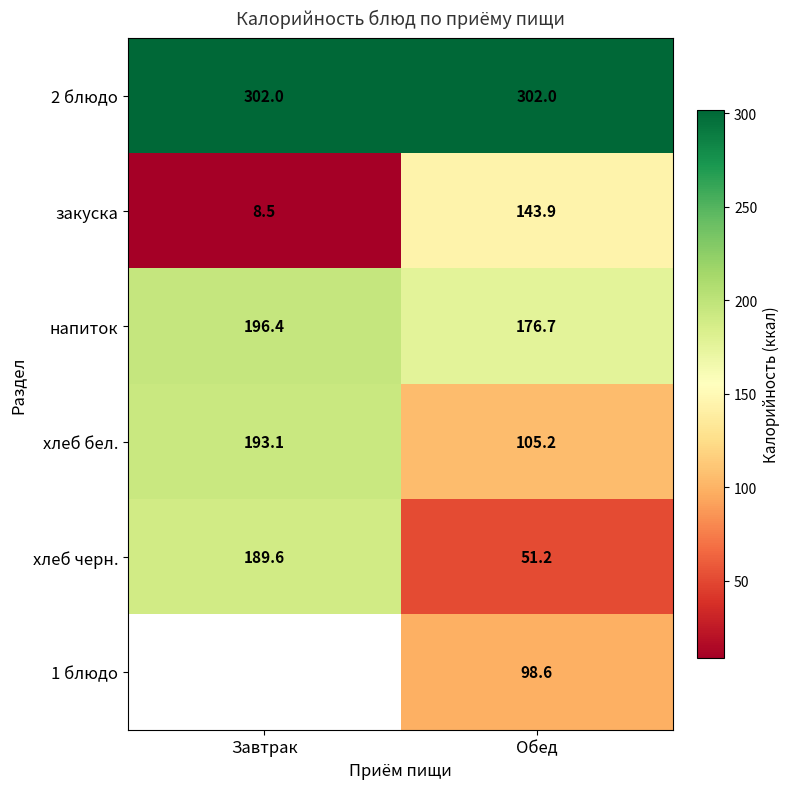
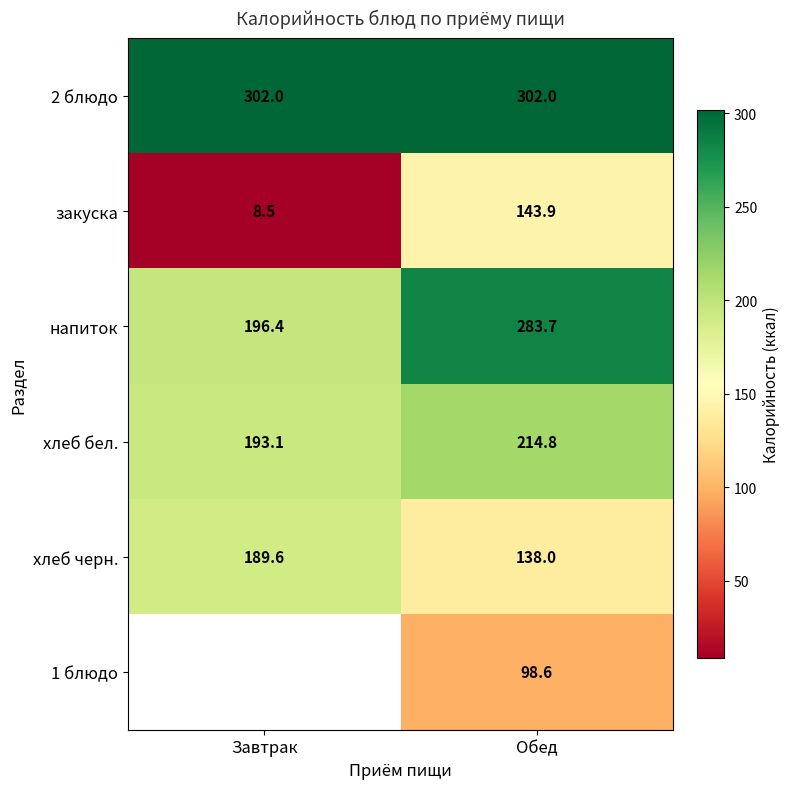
напиток, Обед: 176.7 -> 283.7
хлеб бел., Обед: 105.2 -> 214.8
хлеб черн., Обед: 51.2 -> 138.0
